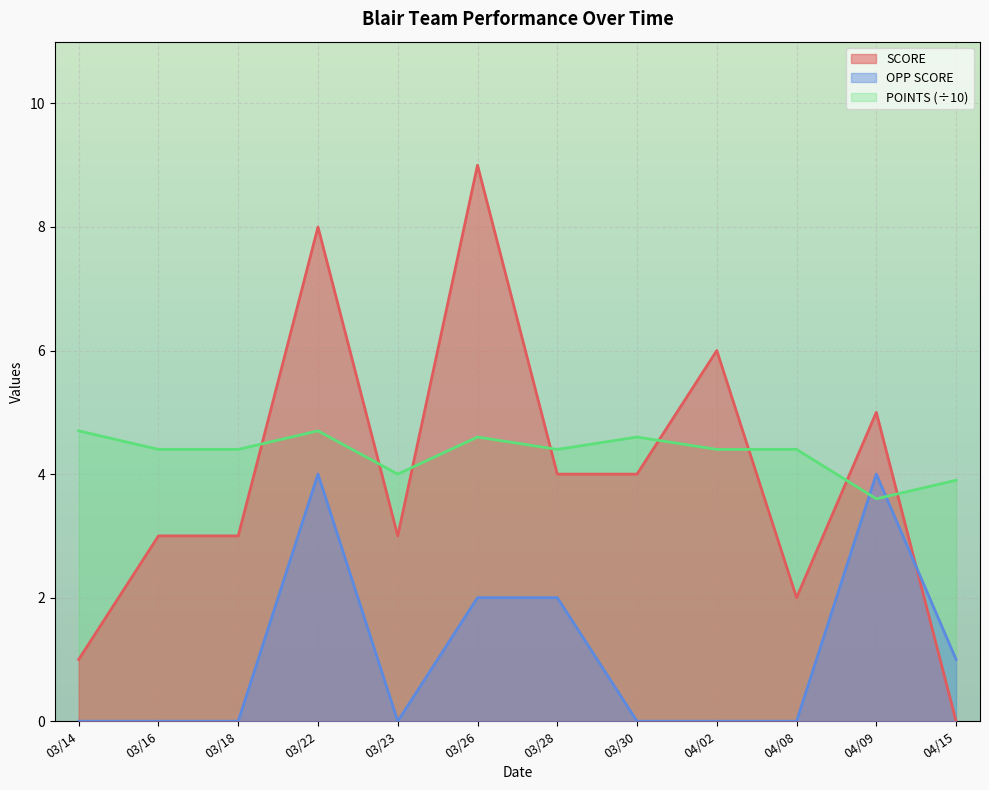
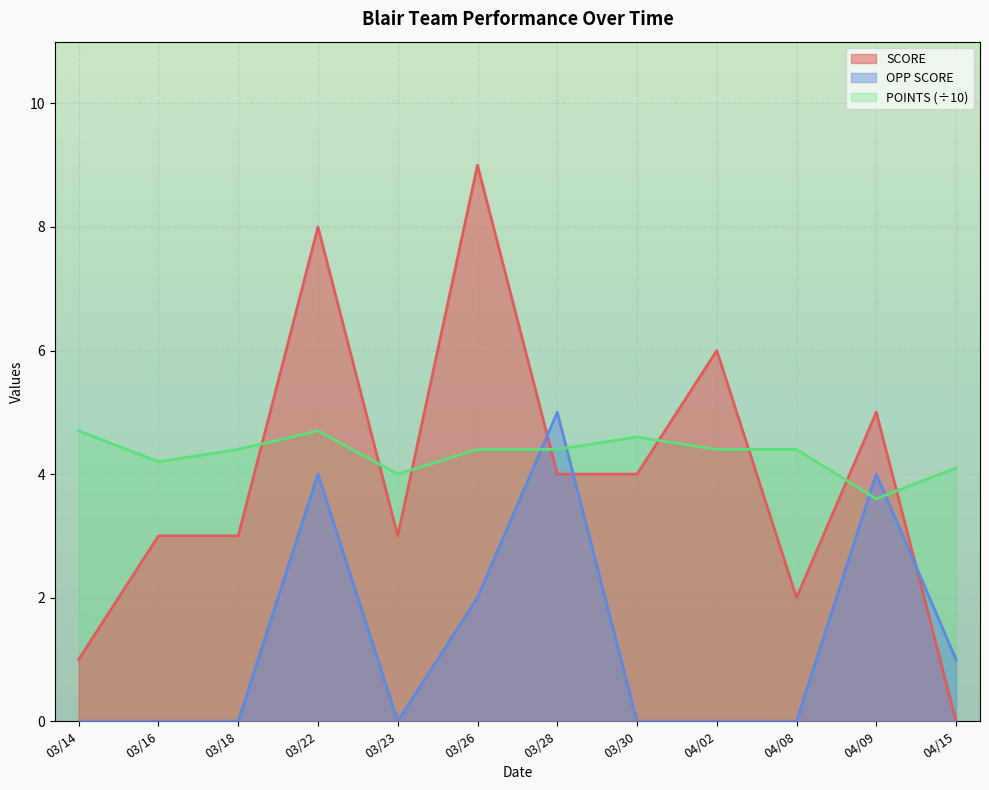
POINTS (÷10), 03/16: 4.4 -> 4.2
POINTS (÷10), 03/26: 4.6 -> 4.4
OPP SCORE, 03/28: 2 -> 5
POINTS (÷10), 04/15: 3.9 -> 4.1
